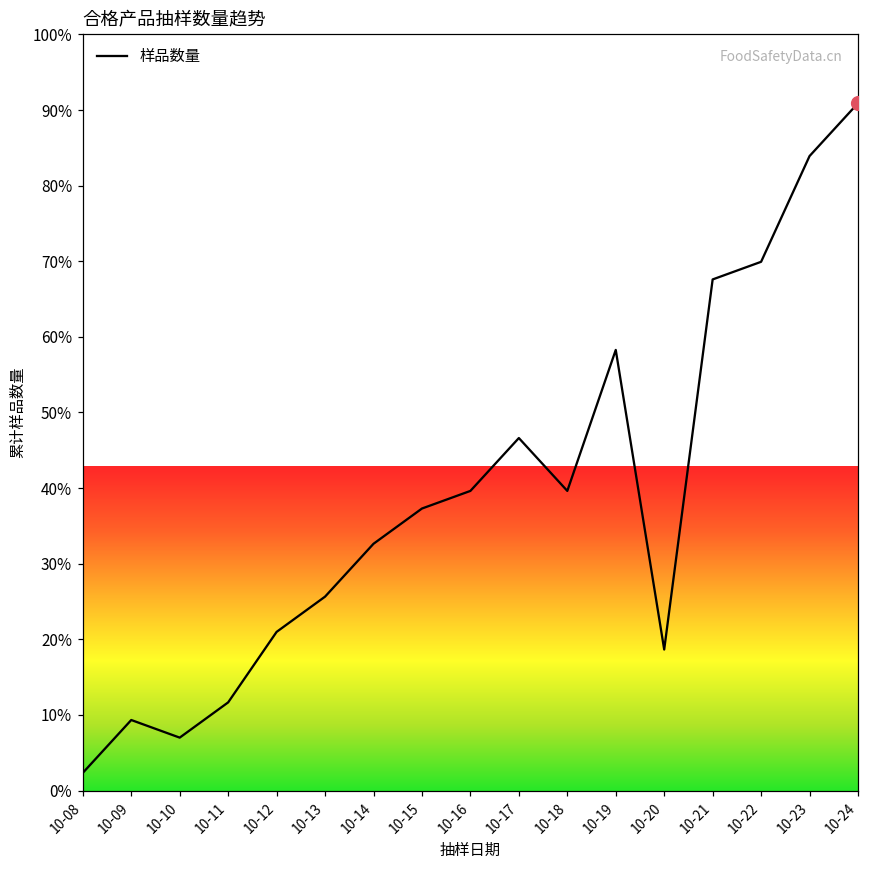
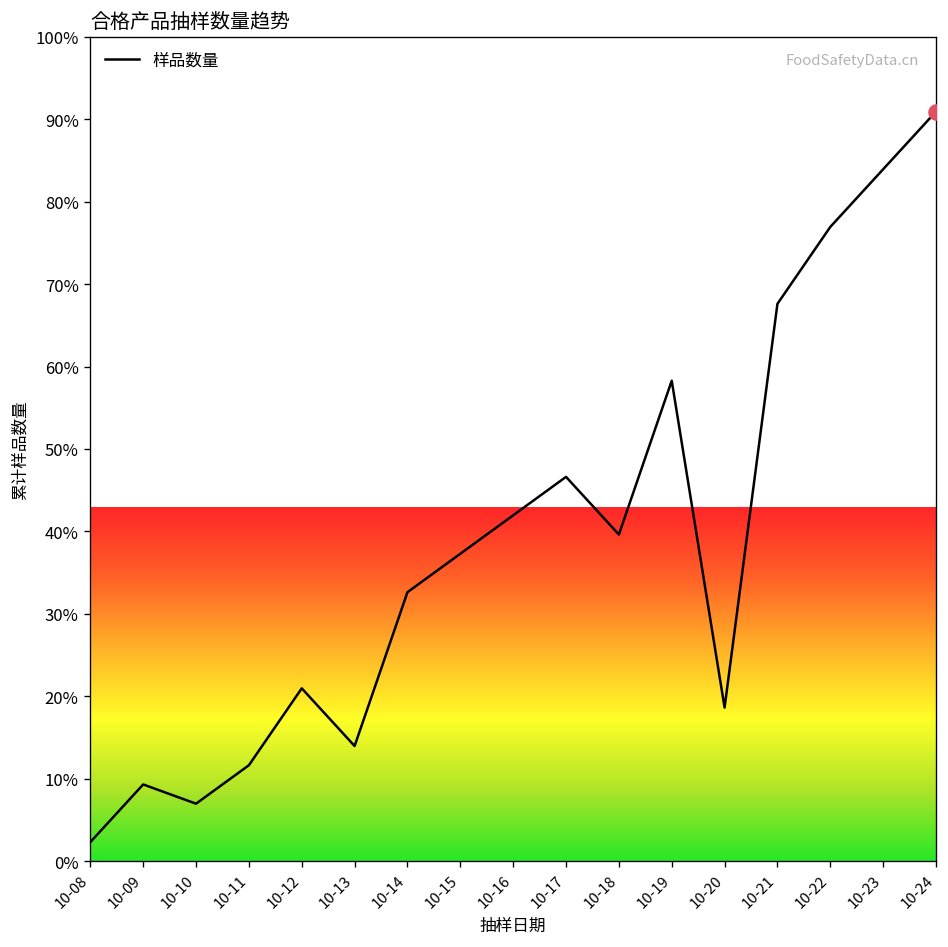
样品数量, 10-13: 26% -> 14%
样品数量, 10-16: 40% -> 42%
样品数量, 10-22: 70% -> 77%
